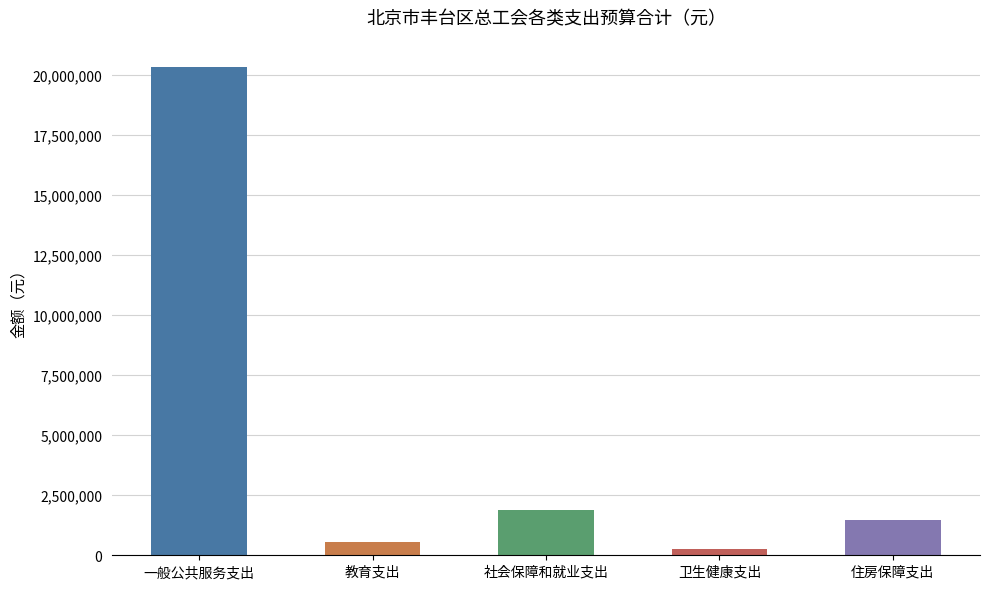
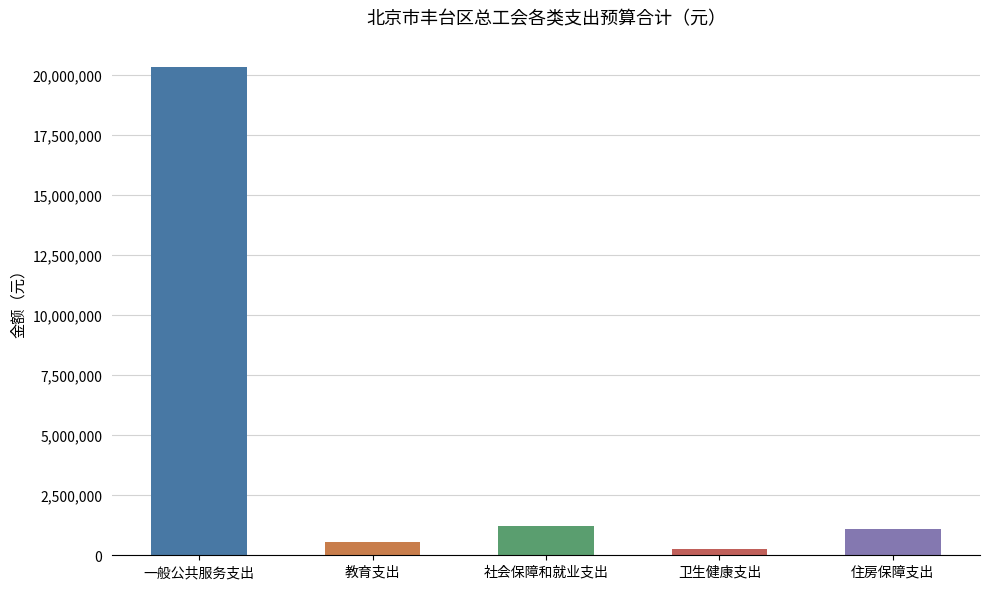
社会保障和就业支出: 1,900,000 -> 1,200,000
住房保障支出: 1,500,000 -> 1,100,000
